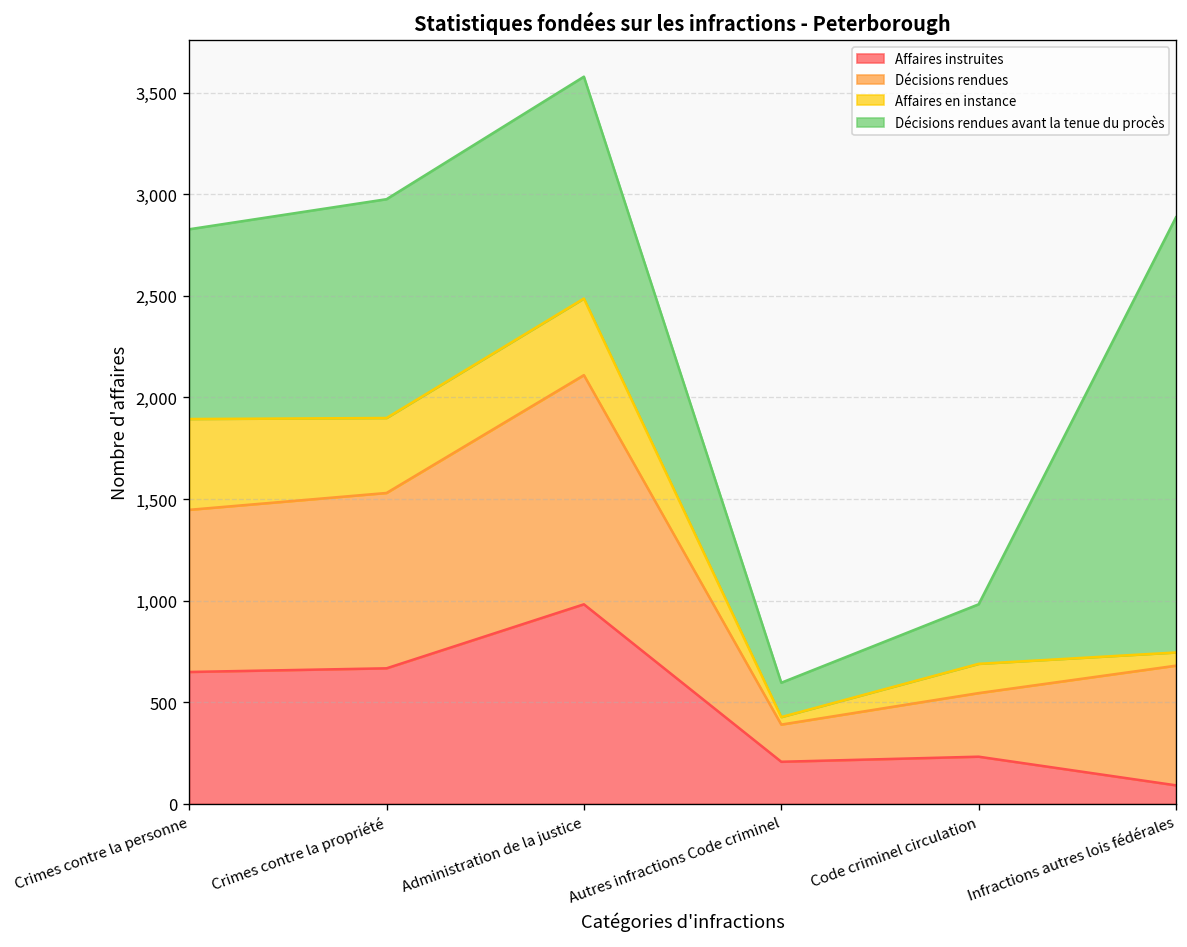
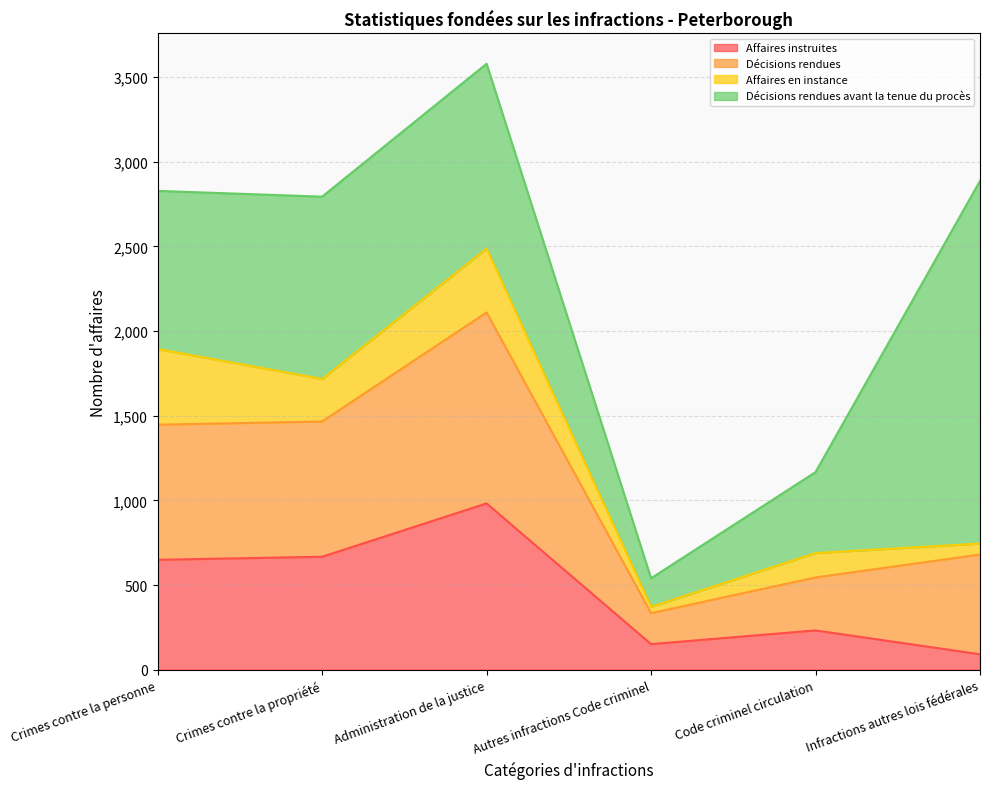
Décisions rendues, Crimes contre la propriété: 860 -> 800
Affaires en instance, Crimes contre la propriété: 370 -> 250
Affaires instruites, Autres infractions Code criminel: 210 -> 150
Décisions rendues avant la tenue du procès, Code criminel circulation: 290 -> 480
